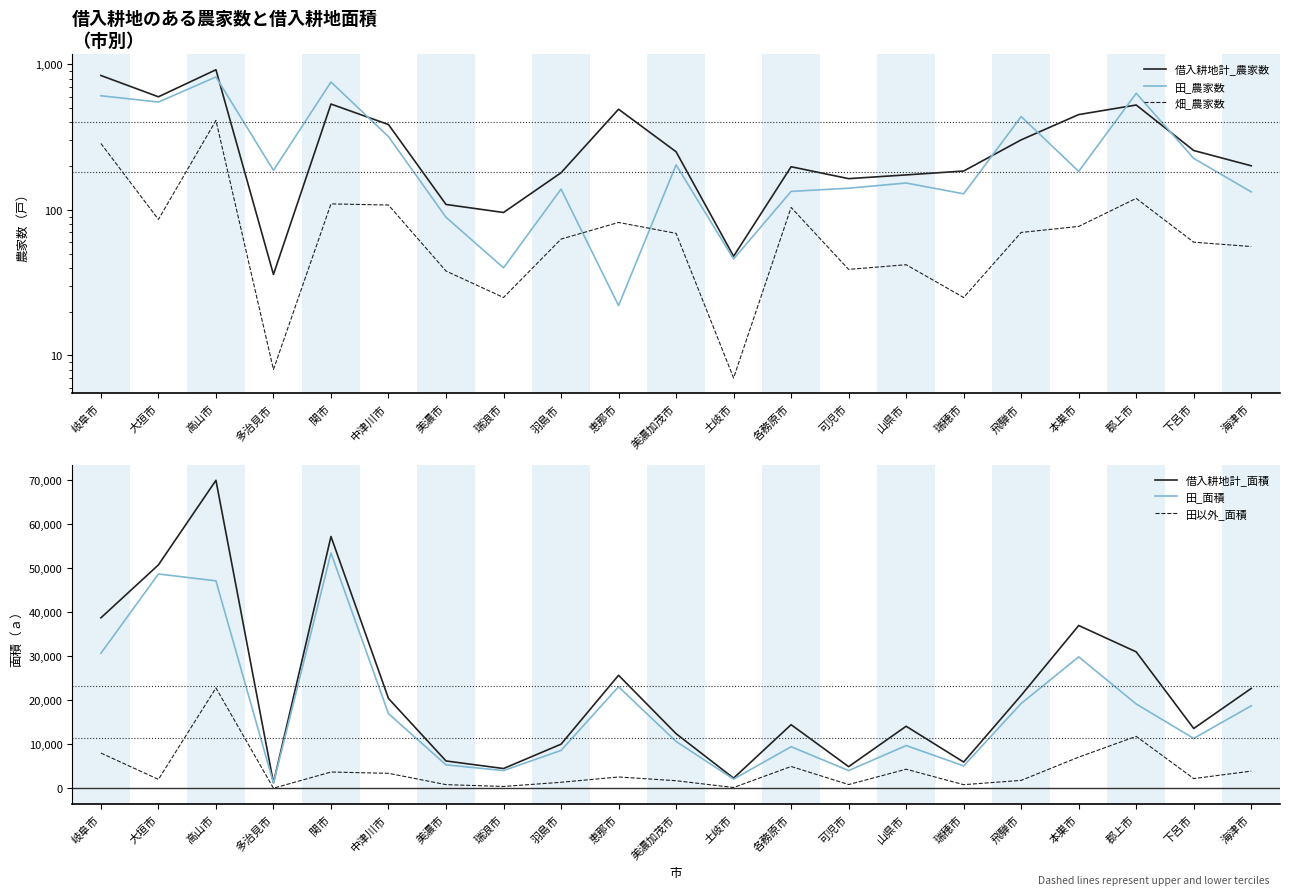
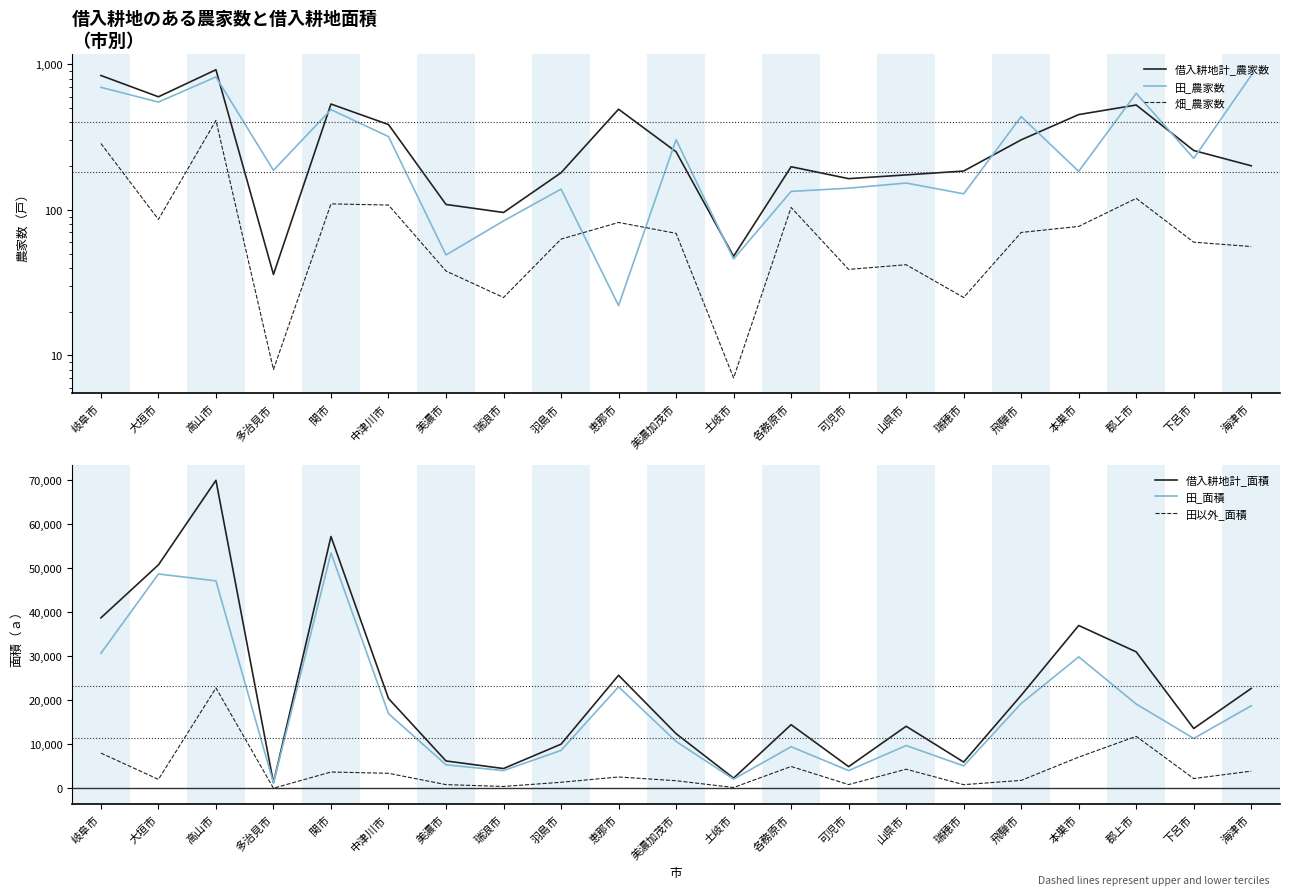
借入耕地のある農家数と借入耕地面積 （市別）, 田_農家数, 岐阜市: 610 -> 700
借入耕地のある農家数と借入耕地面積 （市別）, 田_農家数, 関市: 800 -> 490
借入耕地のある農家数と借入耕地面積 （市別）, 田_農家数, 美濃市: 90 -> 49
借入耕地のある農家数と借入耕地面積 （市別）, 田_農家数, 瑞浪市: 40 -> 80
借入耕地のある農家数と借入耕地面積 （市別）, 田_農家数, 美濃加茂市: 200 -> 300
借入耕地のある農家数と借入耕地面積 （市別）, 田_農家数, 海津市: 130 -> 800
